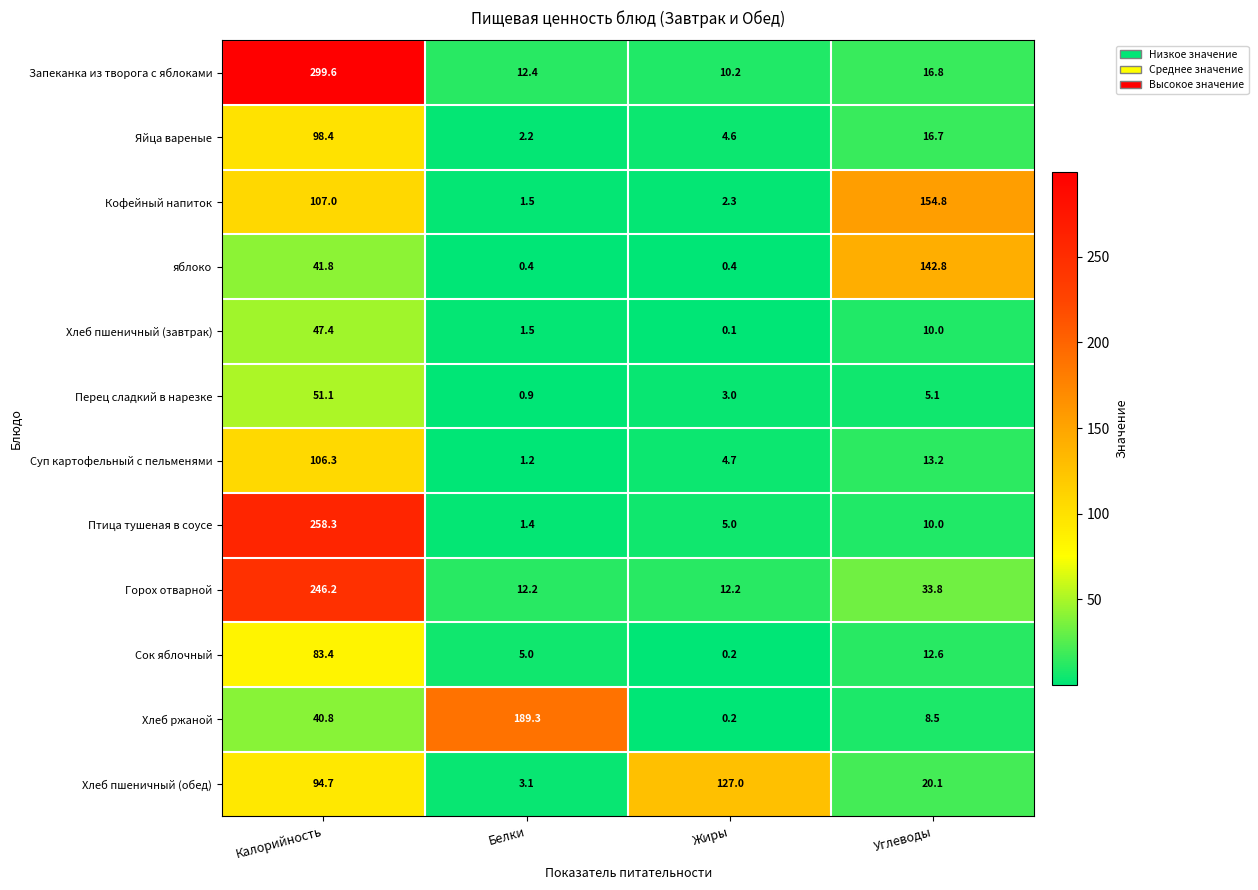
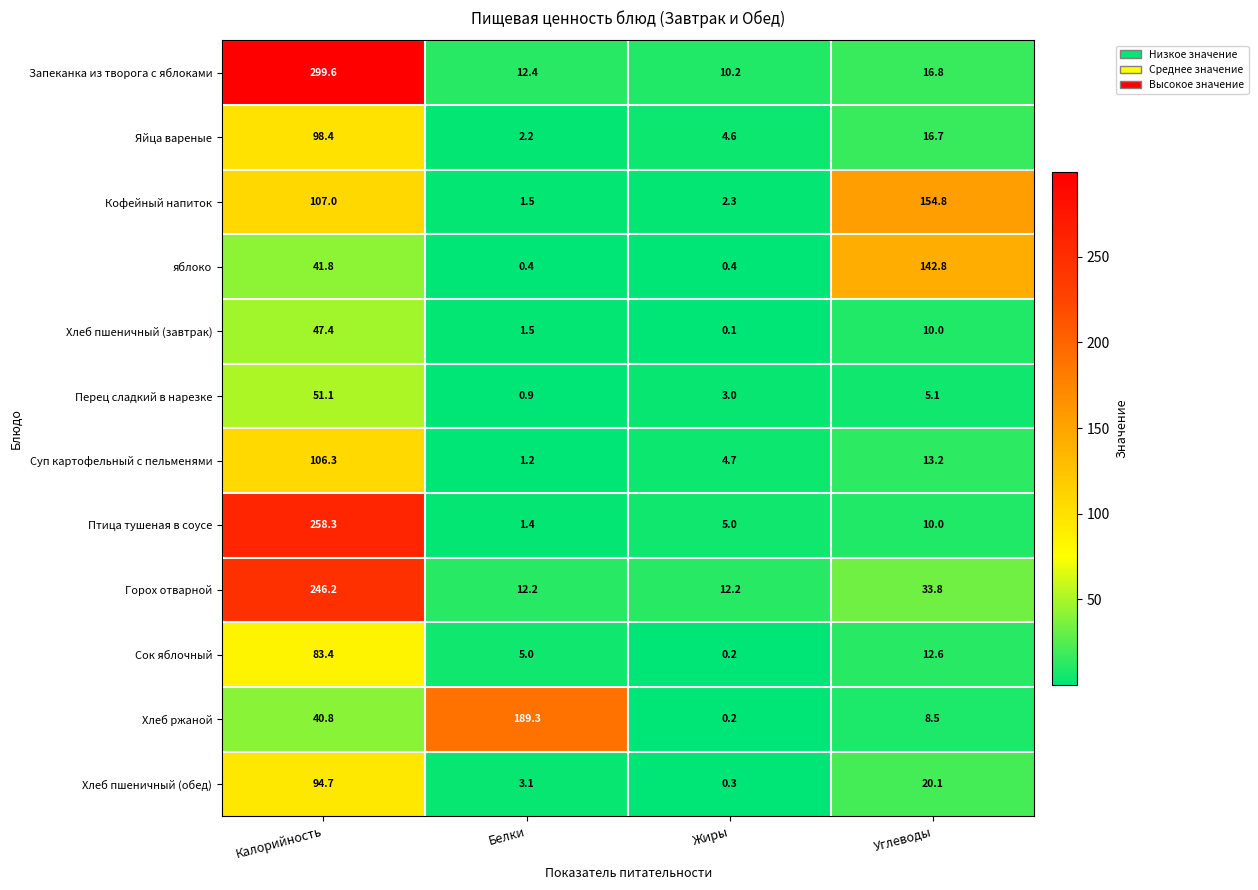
Хлеб пшеничный (обед), Жиры: 127.0 -> 0.3
